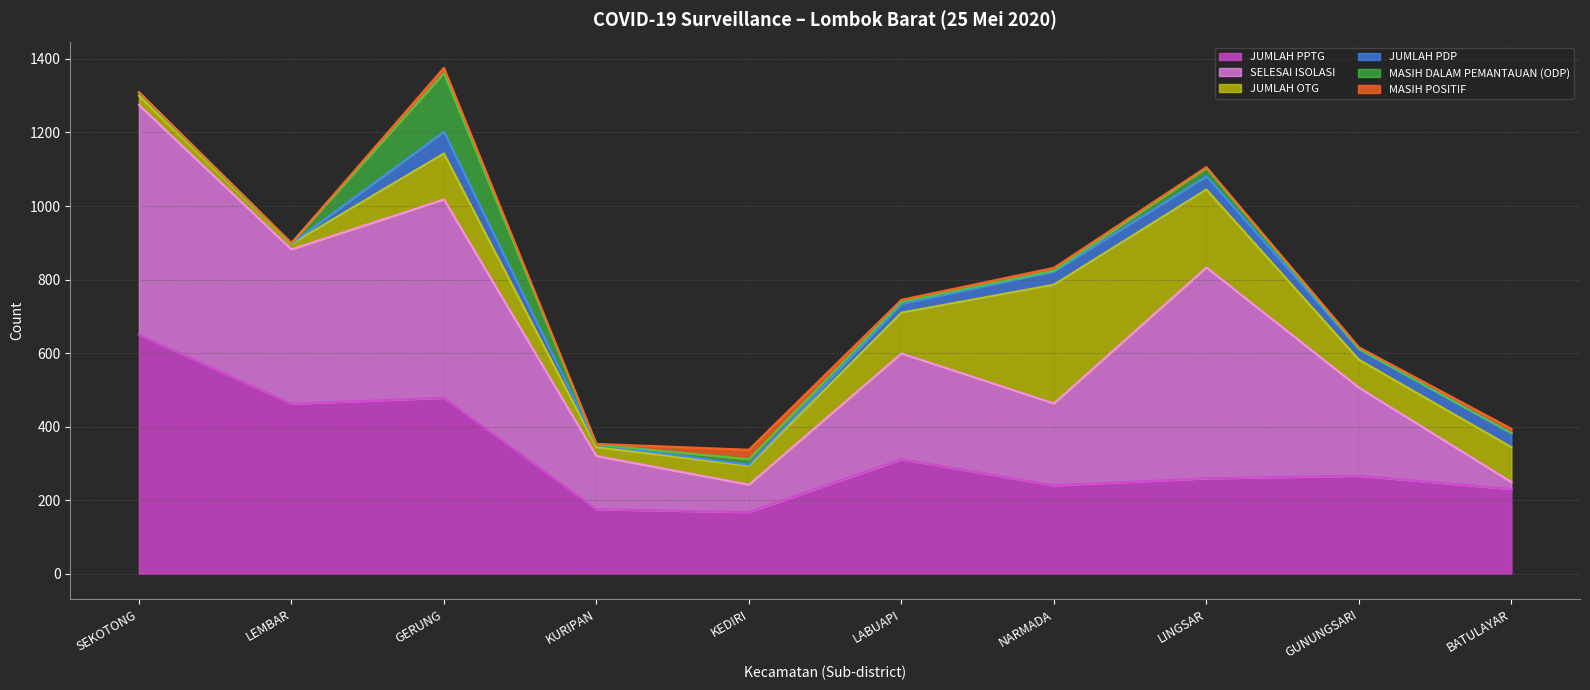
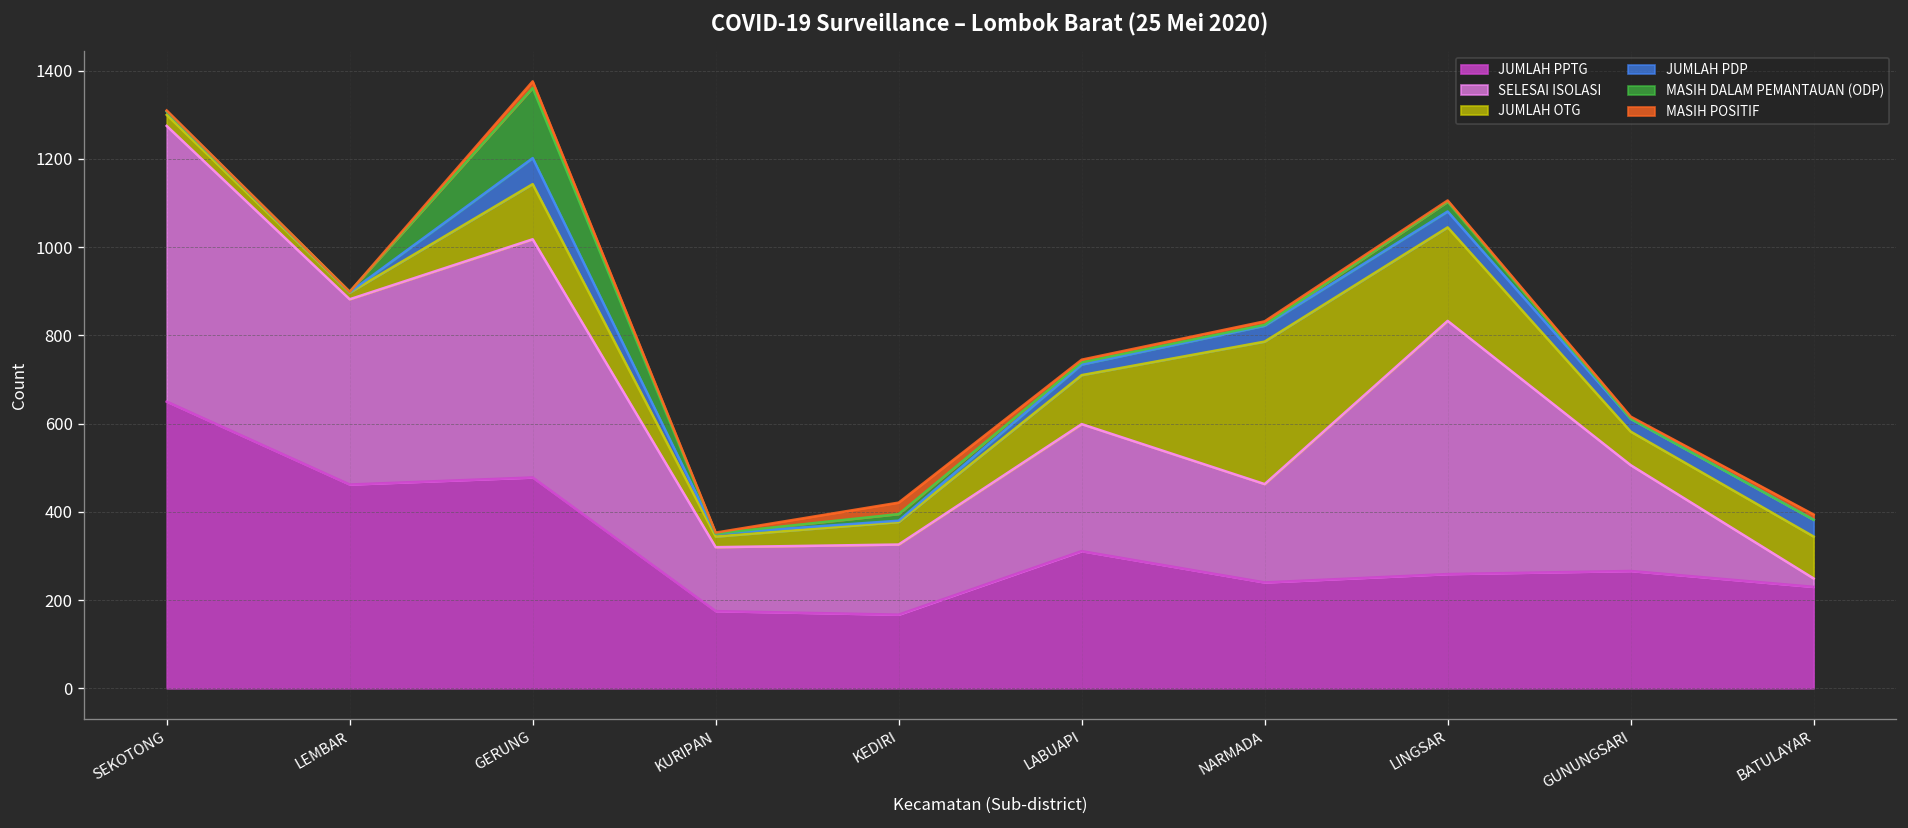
SELESAI ISOLASI, KEDIRI: 80 -> 160
